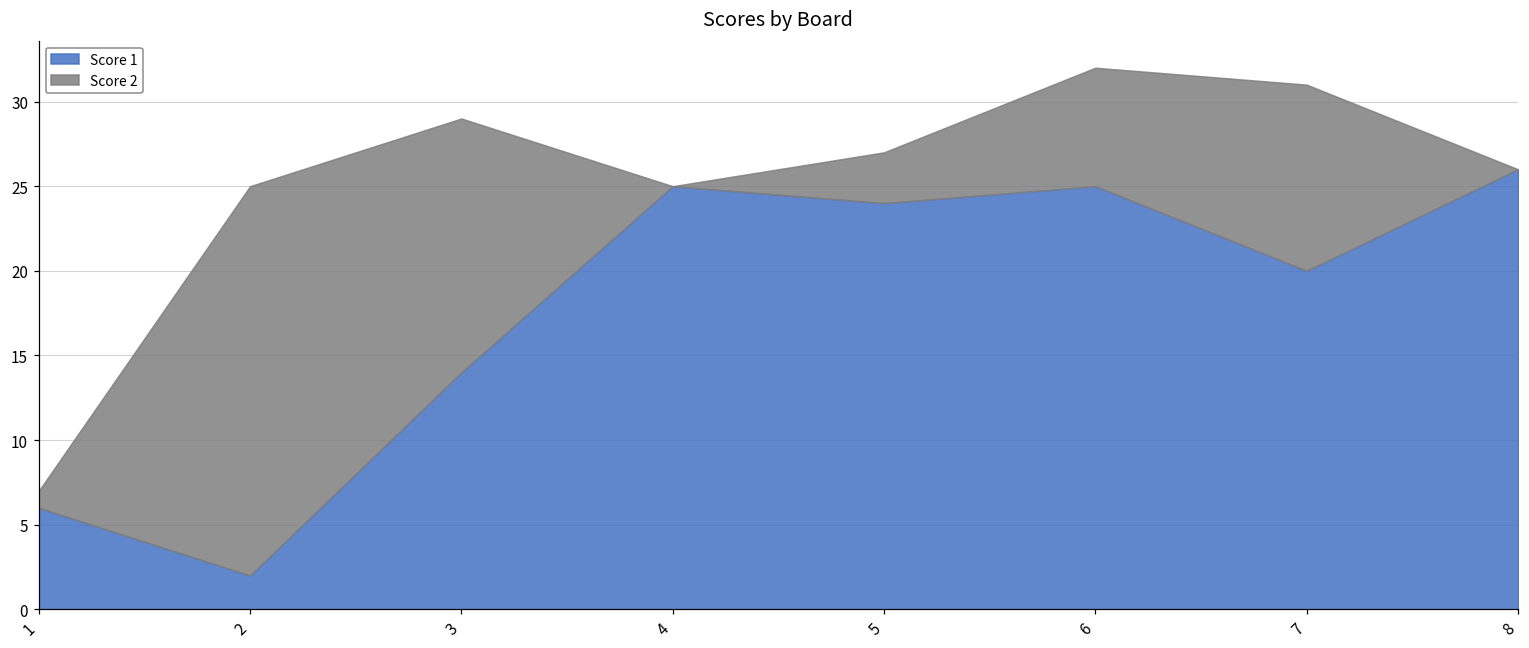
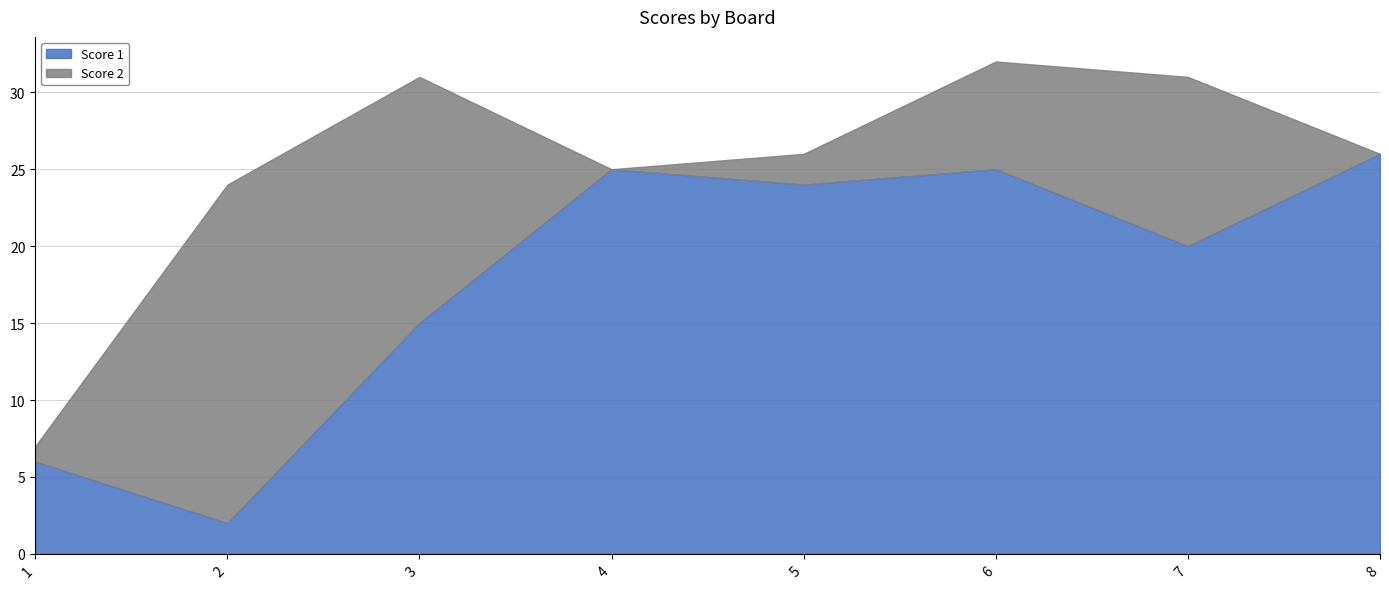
Score 2, 2: 23 -> 22
Score 1, 3: 14 -> 15
Score 2, 3: 15 -> 16
Score 2, 5: 3 -> 2
